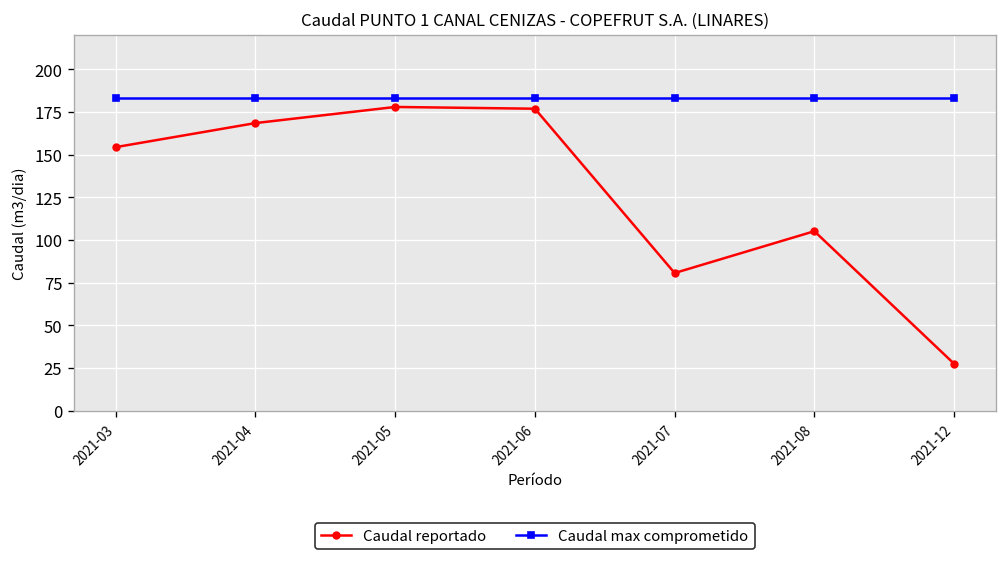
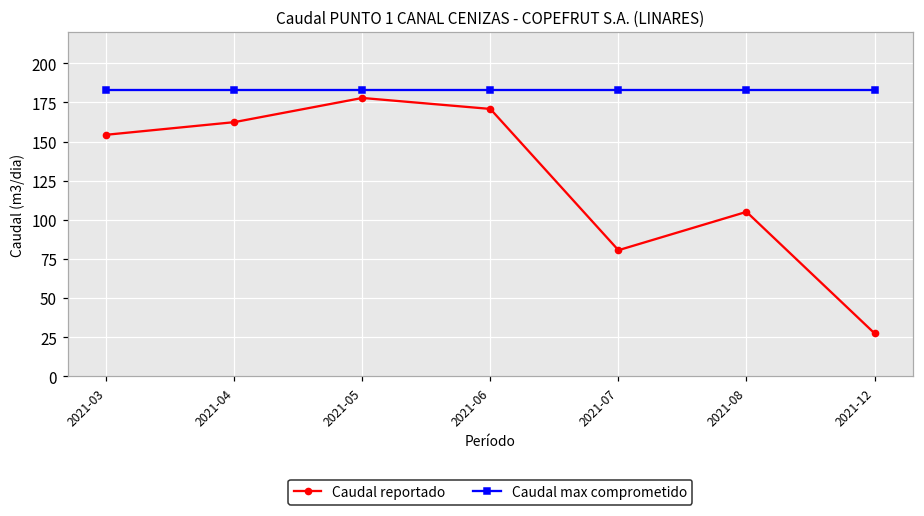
Caudal reportado, 2021-04: 168 -> 162
Caudal reportado, 2021-06: 177 -> 171
